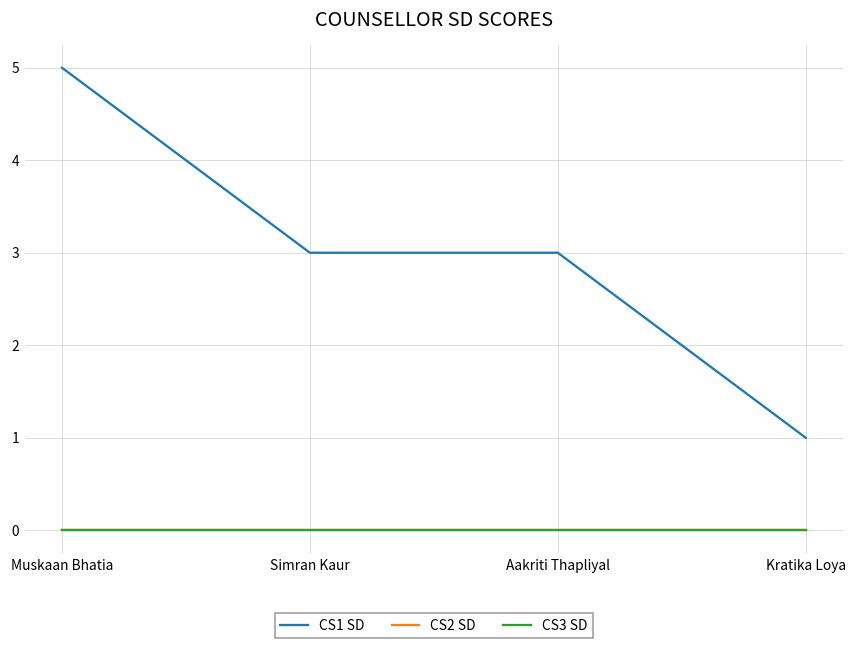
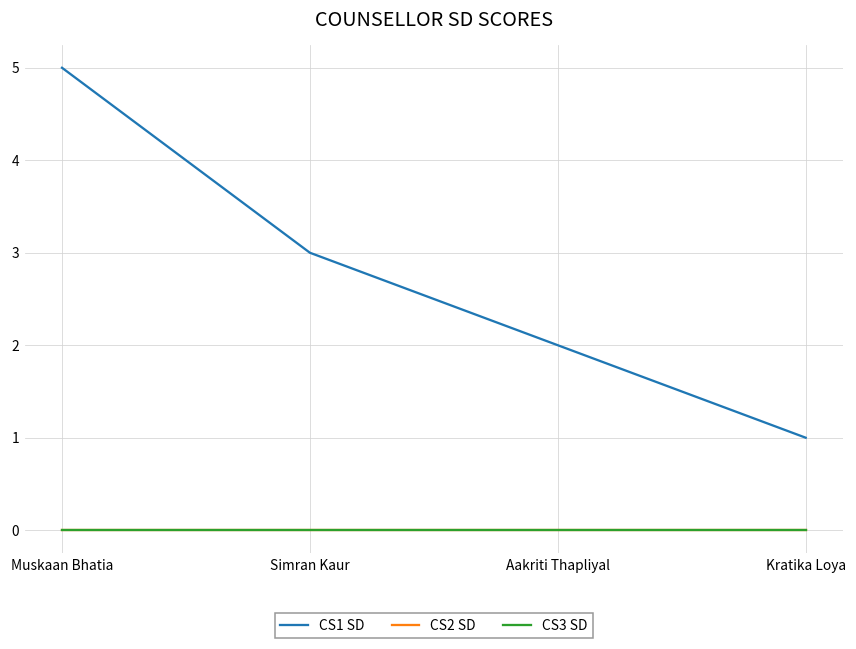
CS1 SD, Aakriti Thapliyal: 3 -> 2
